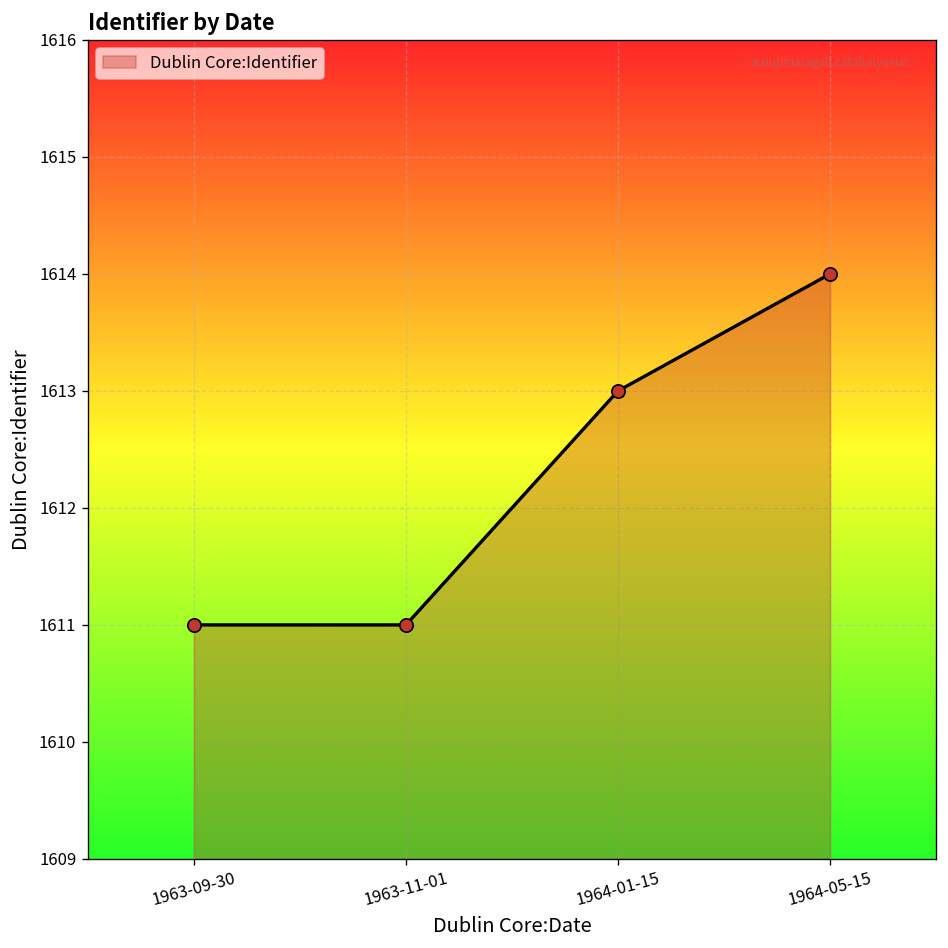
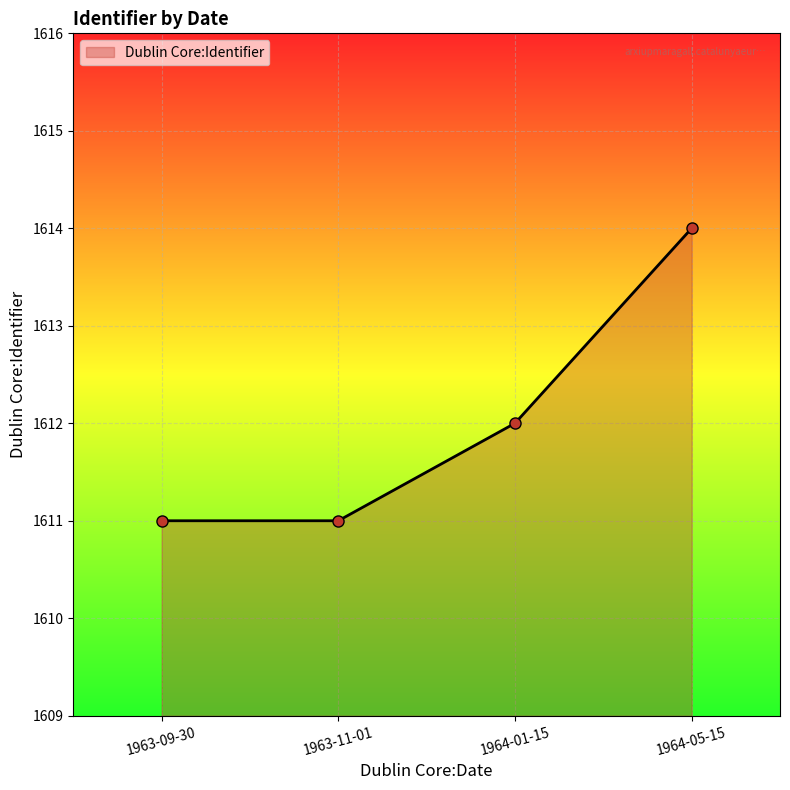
1964-01-15: 1613 -> 1612
